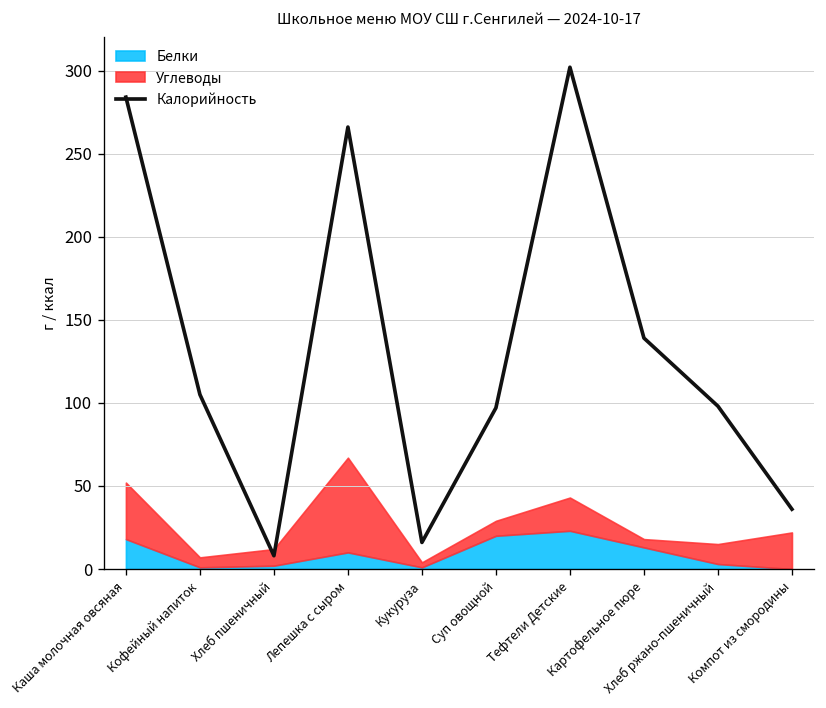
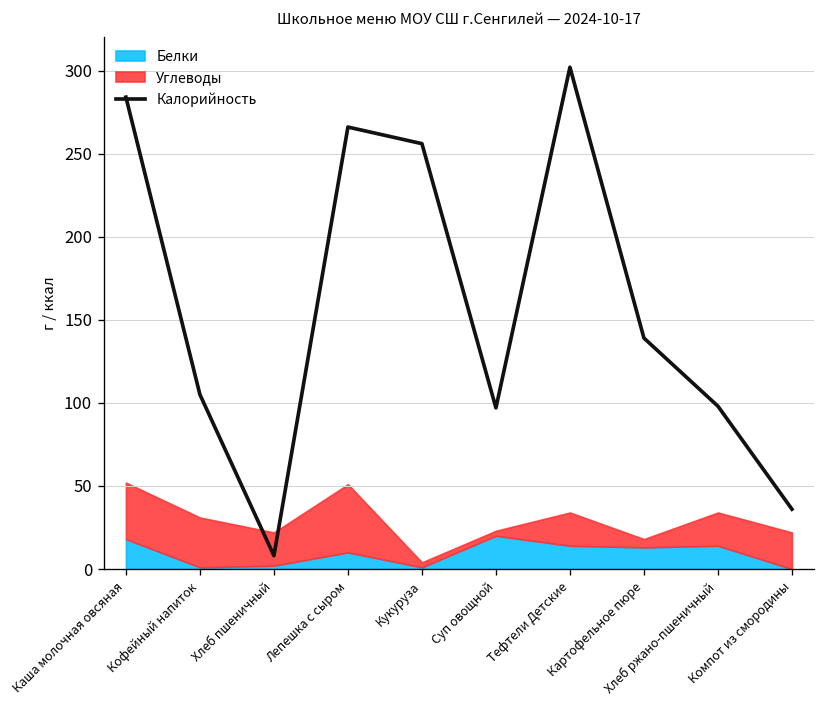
Углеводы, Кофейный напиток: 6 -> 30
Углеводы, Хлеб пшеничный: 10 -> 20
Углеводы, Лепешка с сыром: 57 -> 41
Калорийность, Кукуруза: 16 -> 256
Углеводы, Суп овощной: 9 -> 3
Белки, Тефтели Детские: 23 -> 14
Белки, Хлеб ржано-пшеничный: 3 -> 14
Углеводы, Хлеб ржано-пшеничный: 12 -> 20
